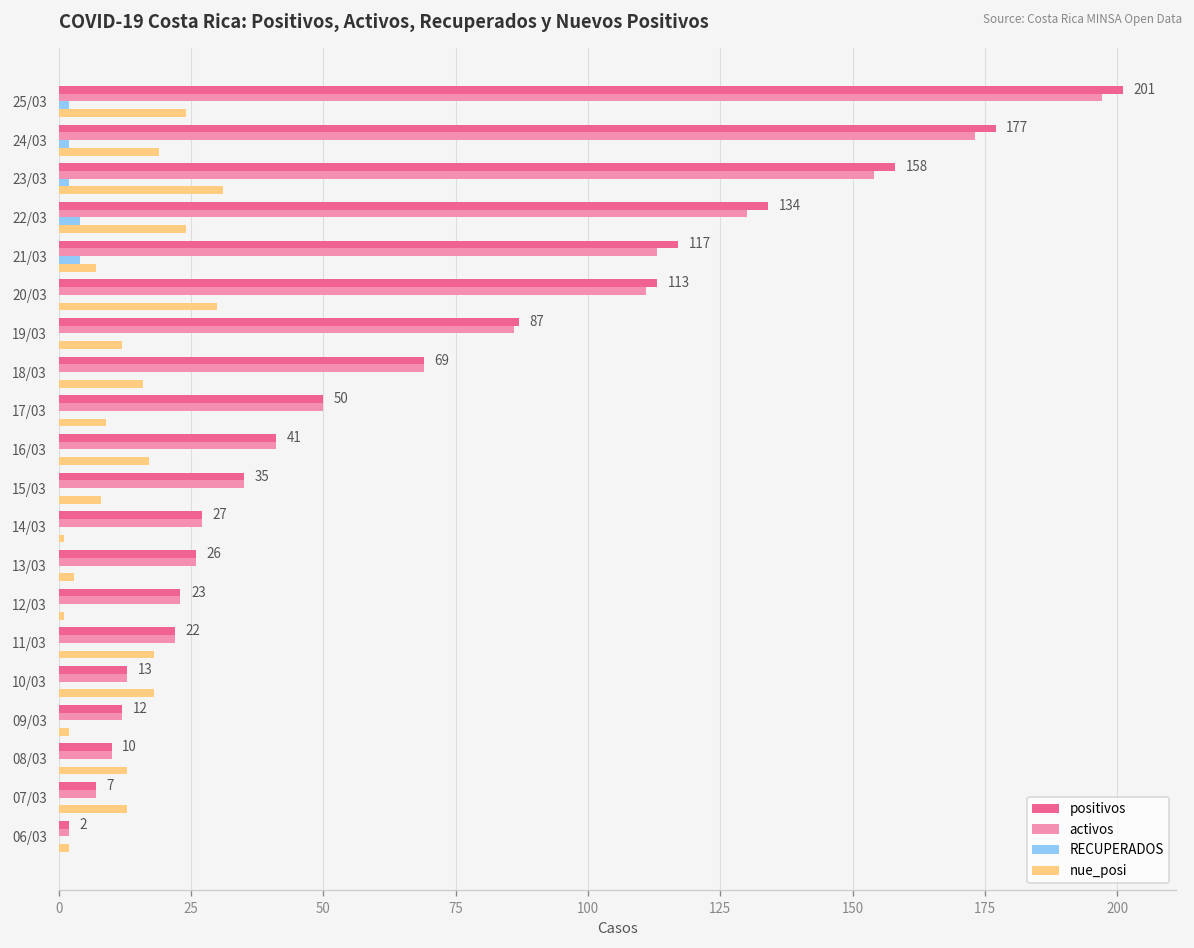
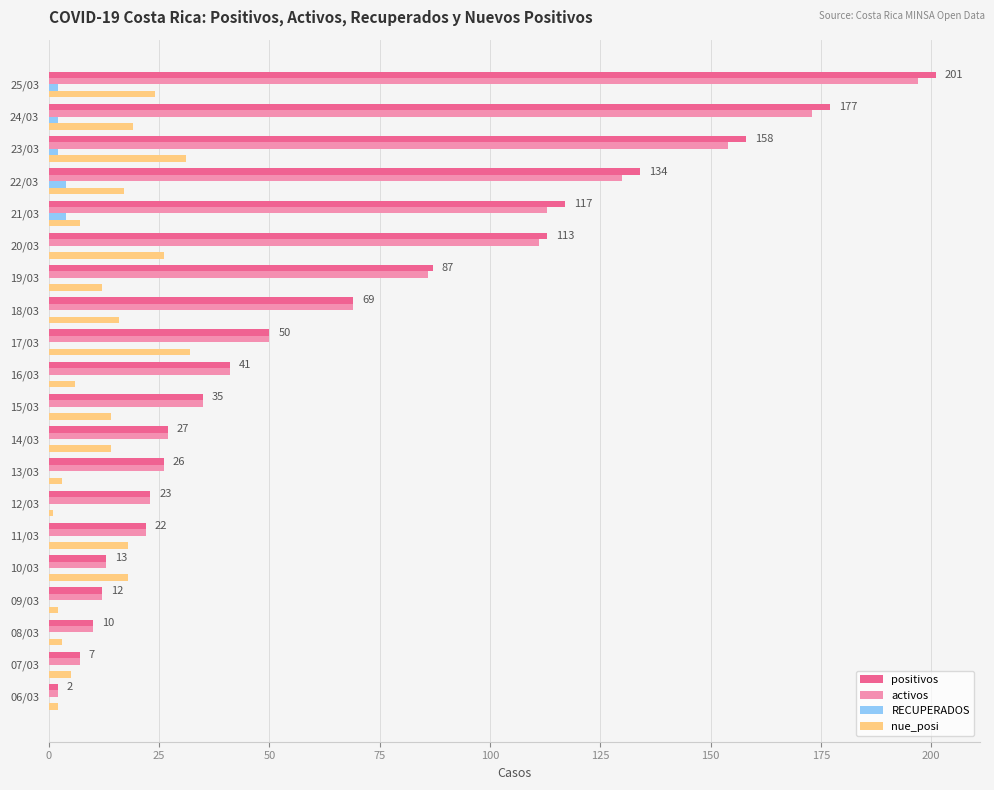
nue_posi, 22/03: 24 -> 17
nue_posi, 20/03: 30 -> 26
nue_posi, 17/03: 9 -> 32
nue_posi, 16/03: 17 -> 6
nue_posi, 15/03: 8 -> 14
nue_posi, 14/03: 1 -> 14
nue_posi, 08/03: 13 -> 3
nue_posi, 07/03: 13 -> 5
